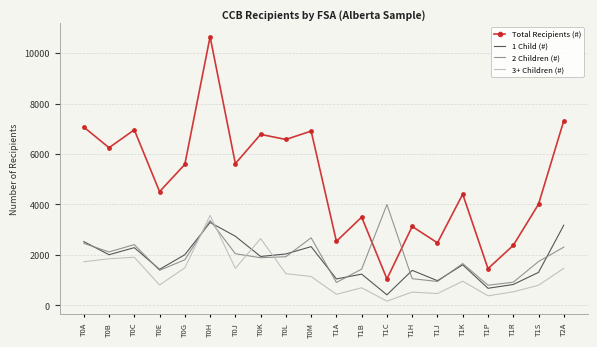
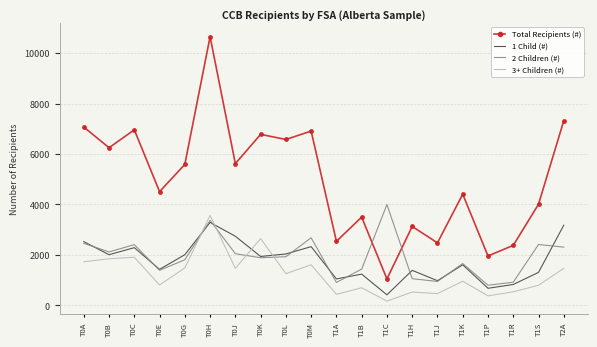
3+ Children (#), T0M: 1100 -> 1600
Total Recipients (#), T1P: 1500 -> 2000
2 Children (#), T1S: 1700 -> 2400
